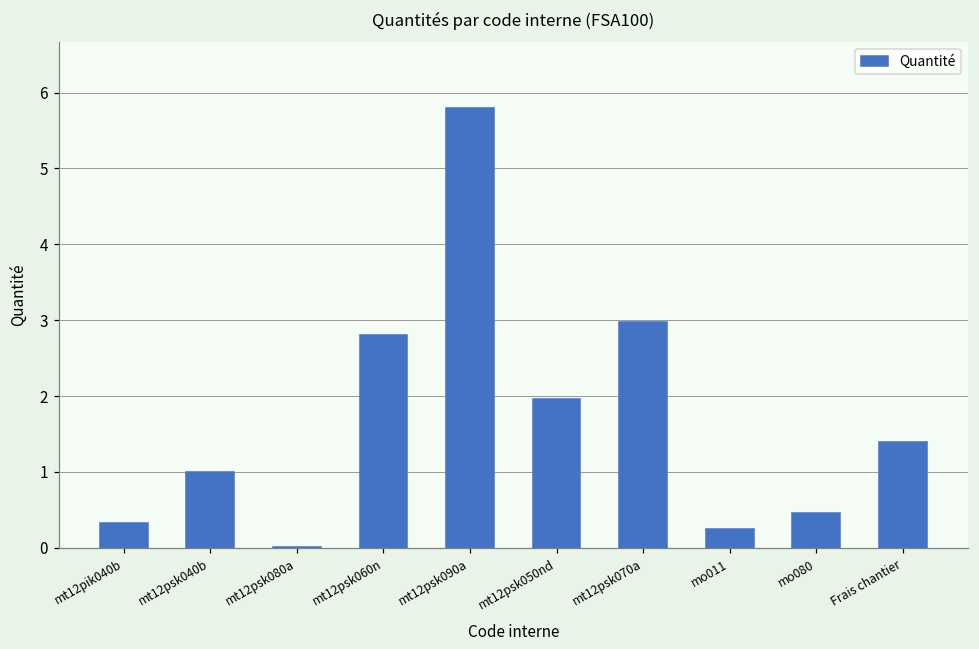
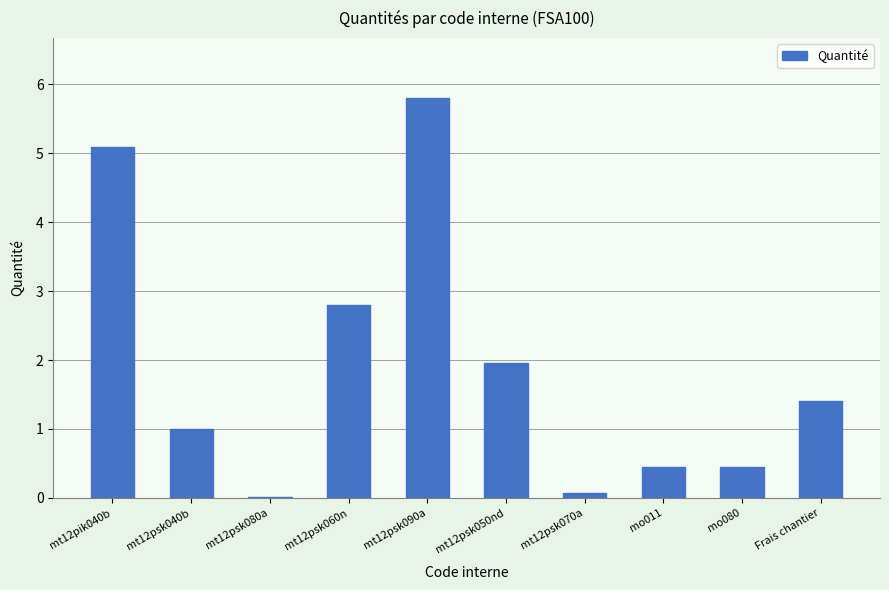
mt12pik040b: 0.3 -> 5.1
mt12psk070a: 3.0 -> 0.1
mo011: 0.2 -> 0.5
